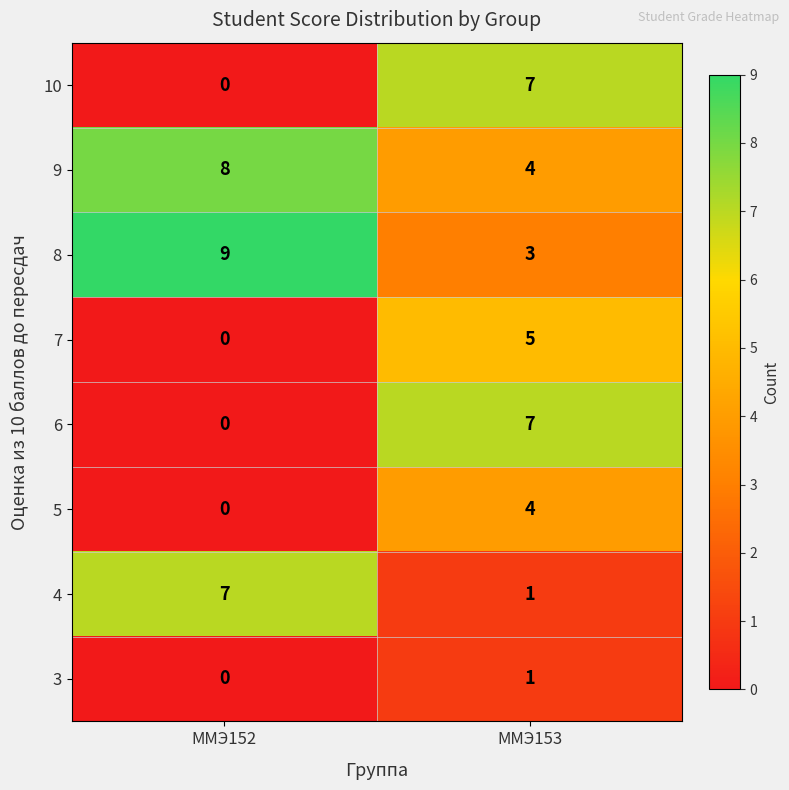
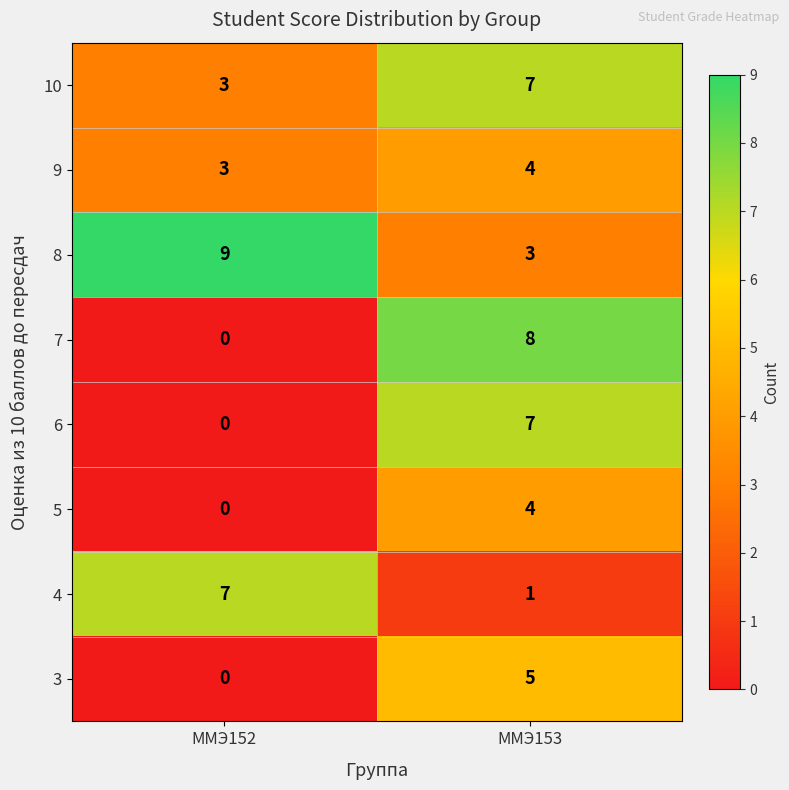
10, ММЭ152: 0 -> 3
9, ММЭ152: 8 -> 3
7, ММЭ153: 5 -> 8
3, ММЭ153: 1 -> 5
